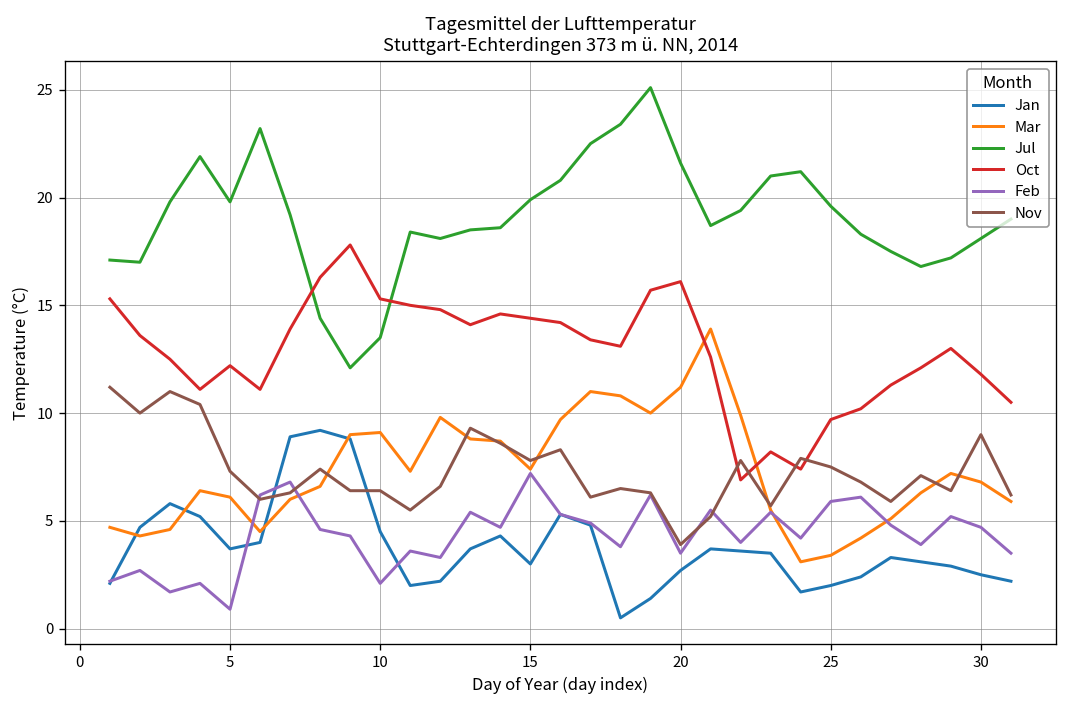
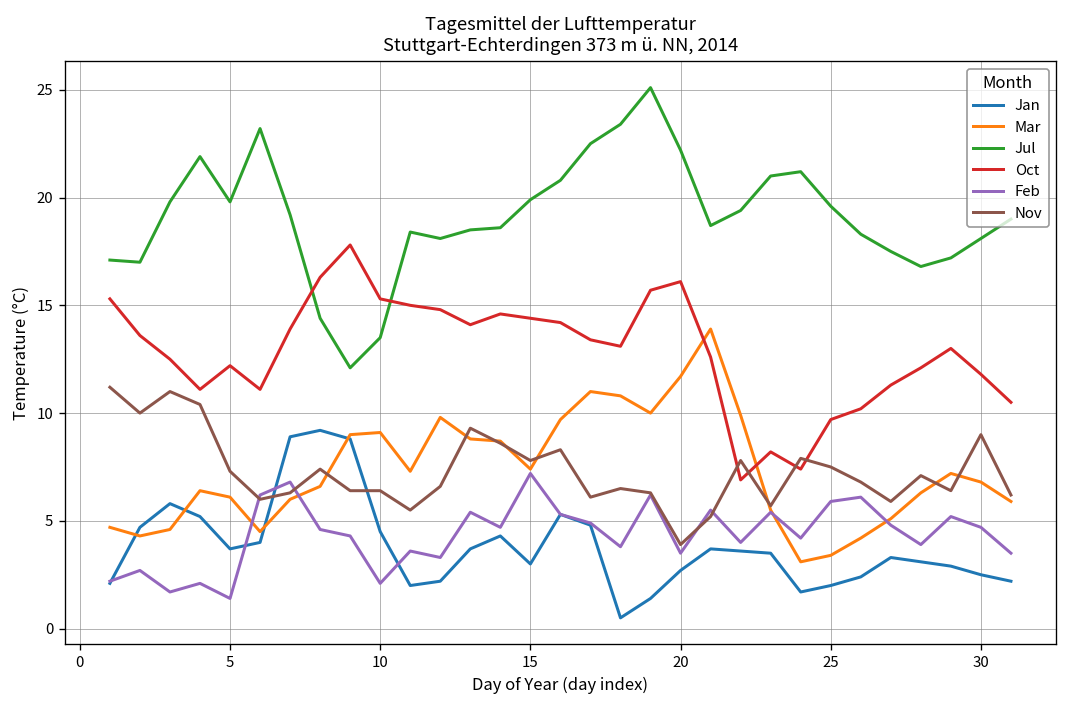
Feb, 5: 0.9 -> 1.4
Mar, 20: 11.2 -> 11.7
Jul, 20: 21.6 -> 22.2
